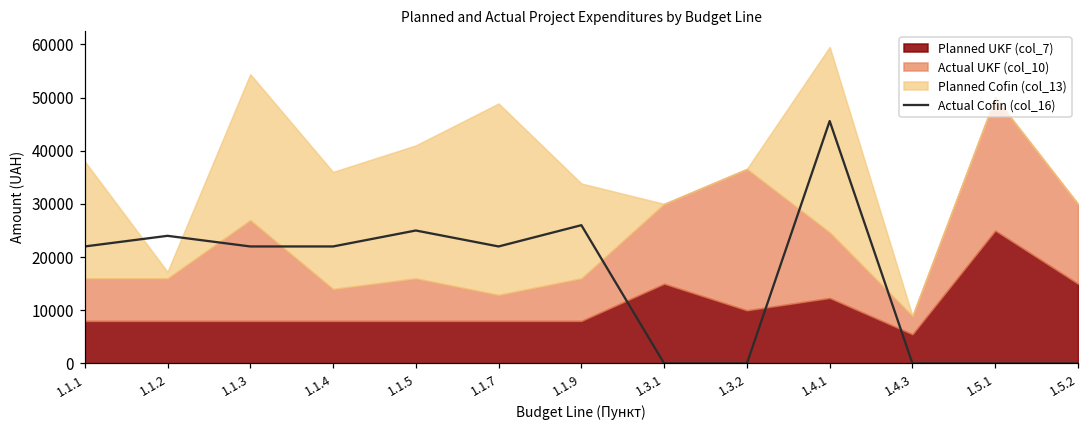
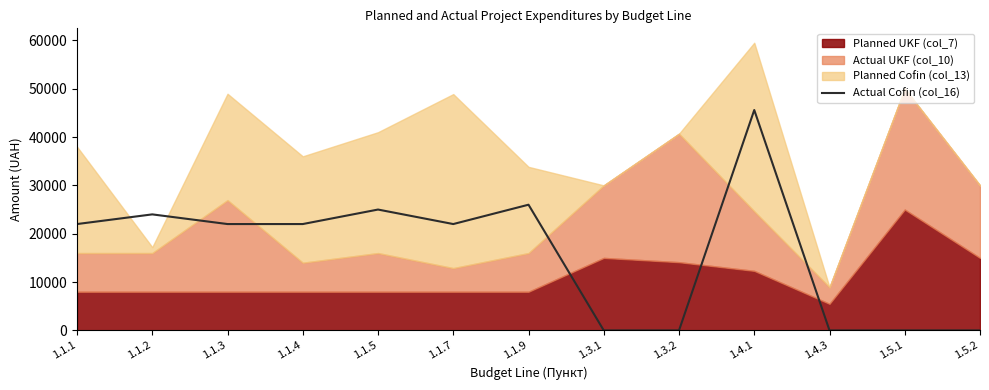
Planned Cofin (col_13), 1.1.3: 27000 -> 22000
Planned UKF (col_7), 1.3.2: 10000 -> 14000
